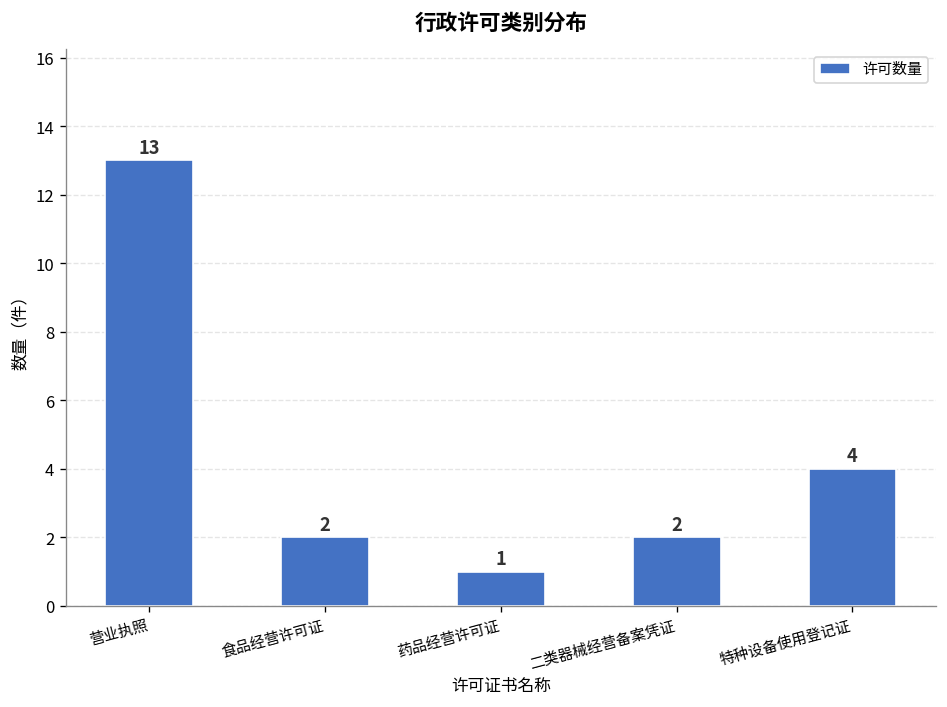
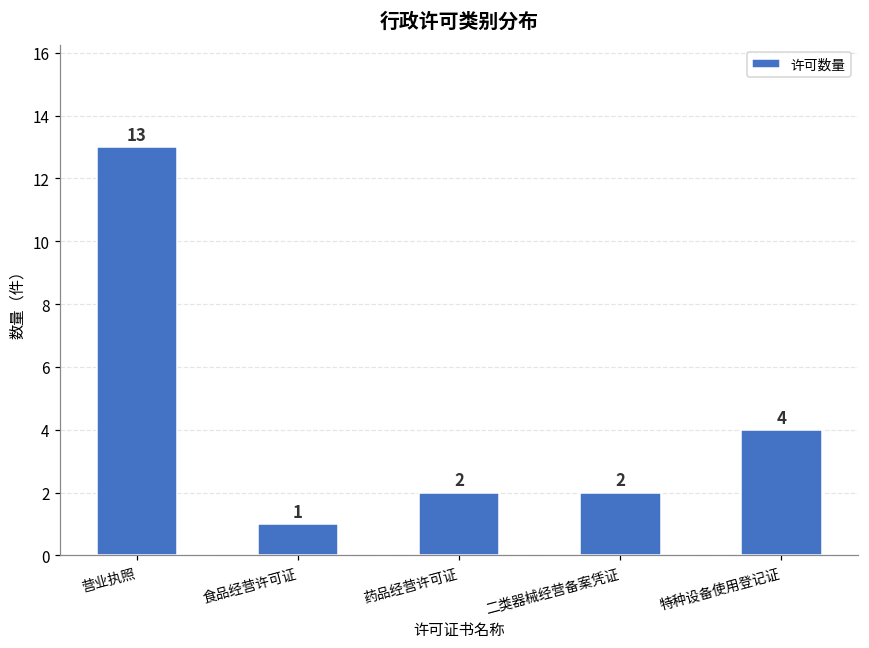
食品经营许可证: 2 -> 1
药品经营许可证: 1 -> 2
